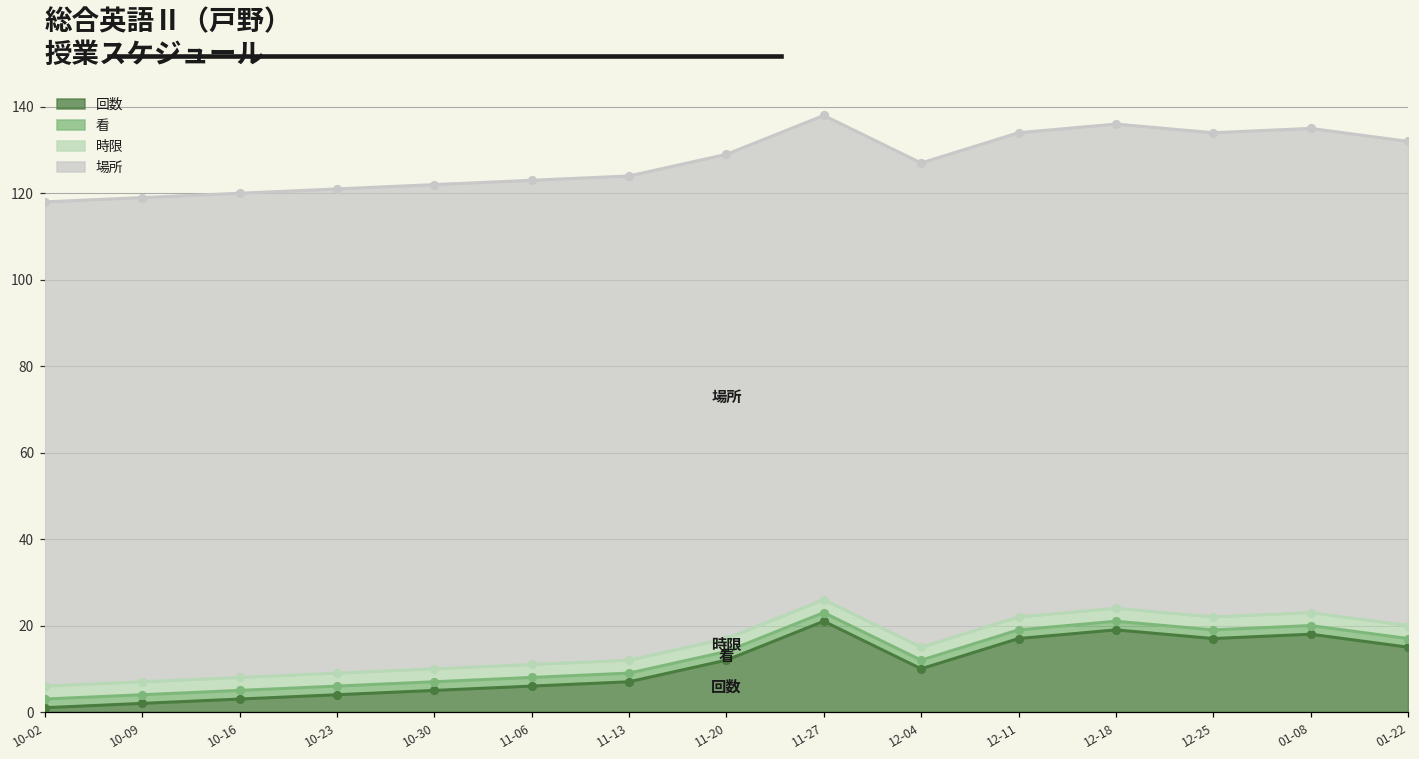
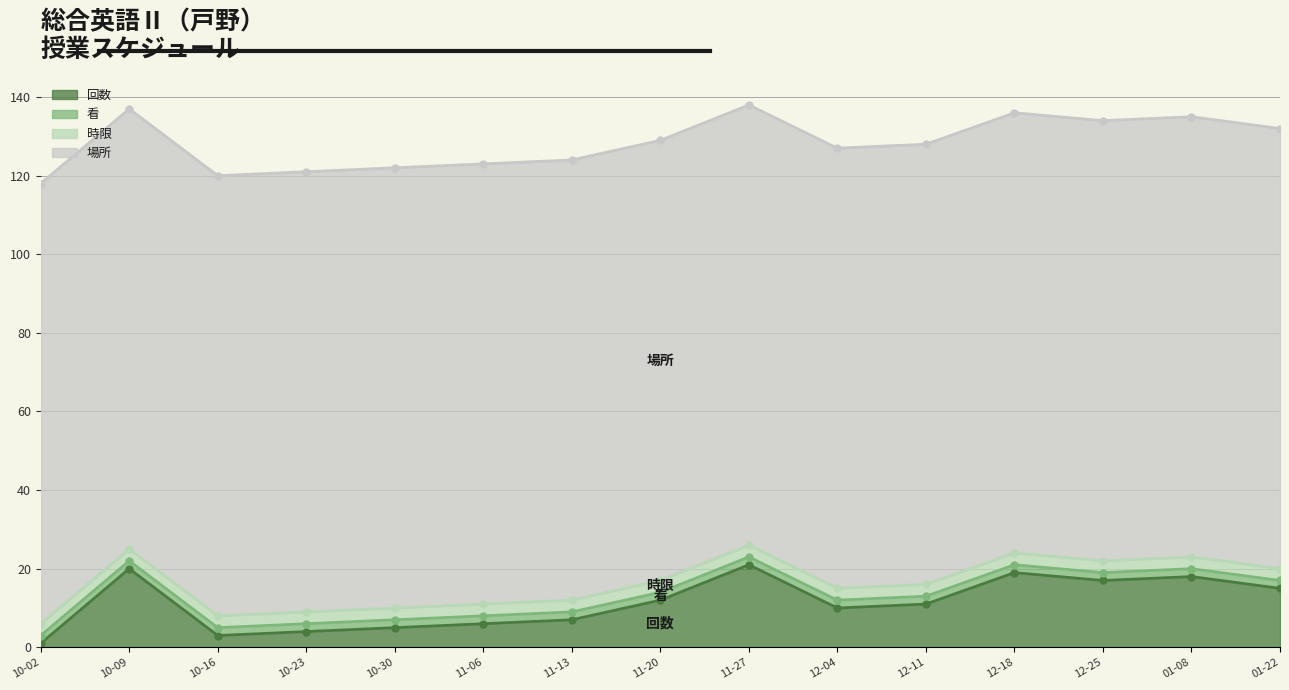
回数, 10-09: 2 -> 20
回数, 12-11: 17 -> 11
